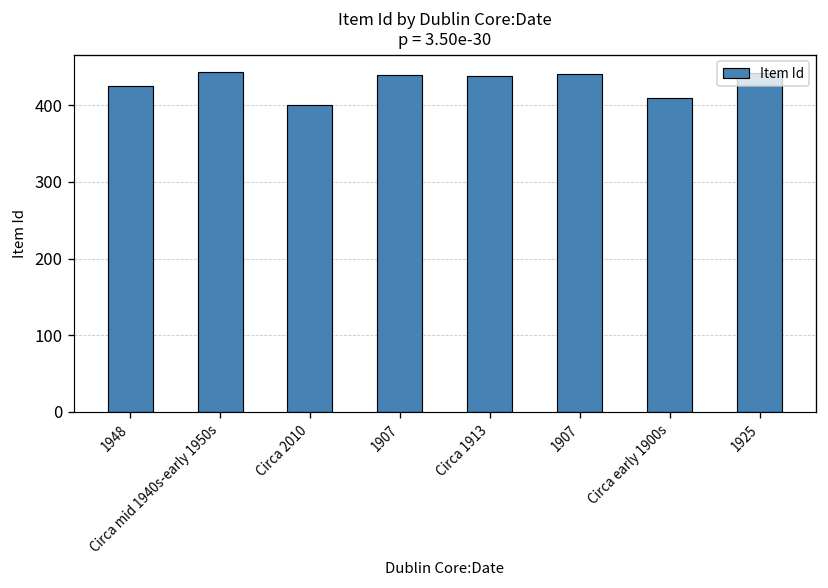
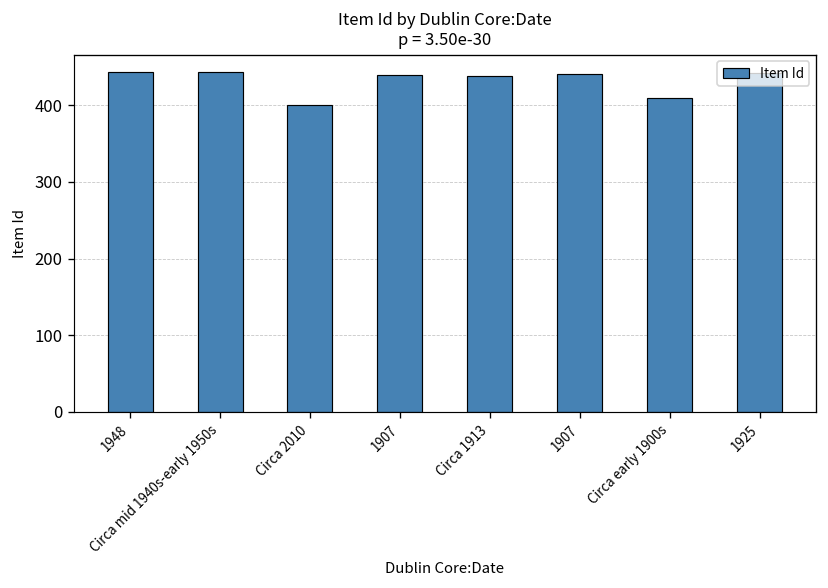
1948: 430 -> 440
